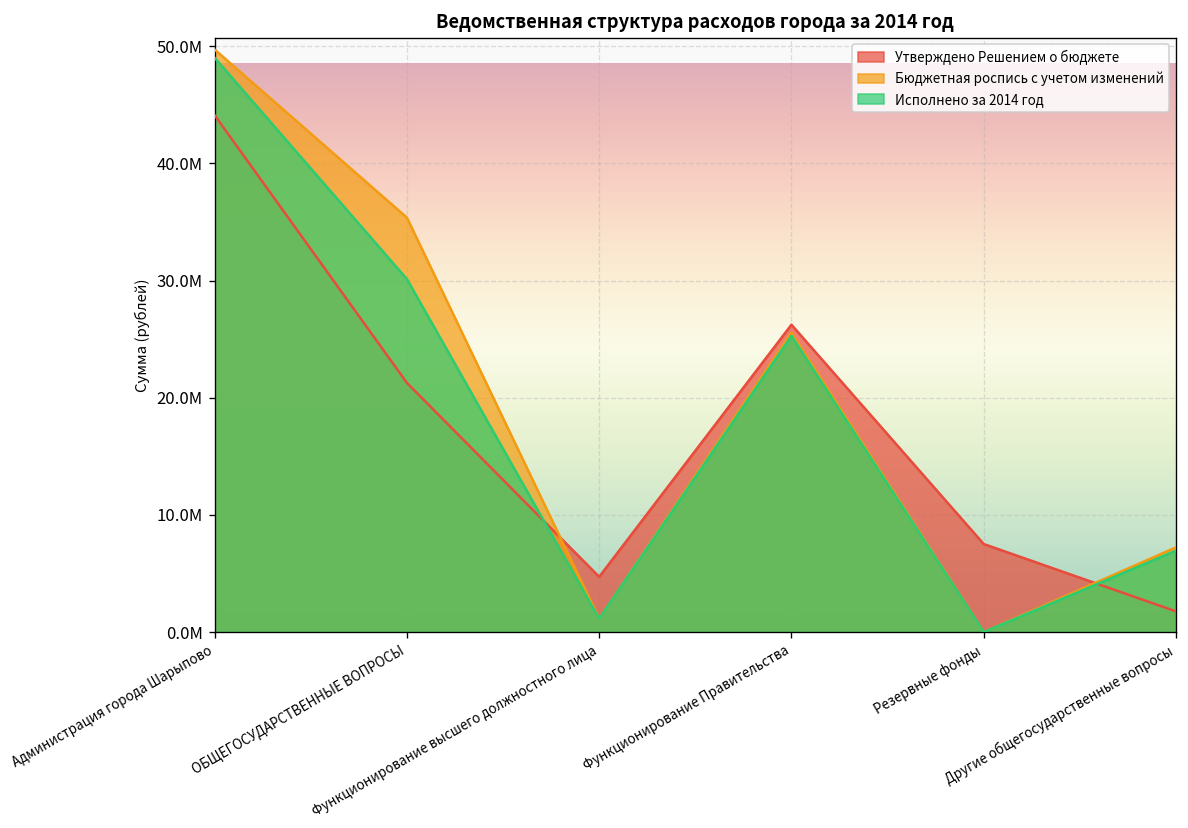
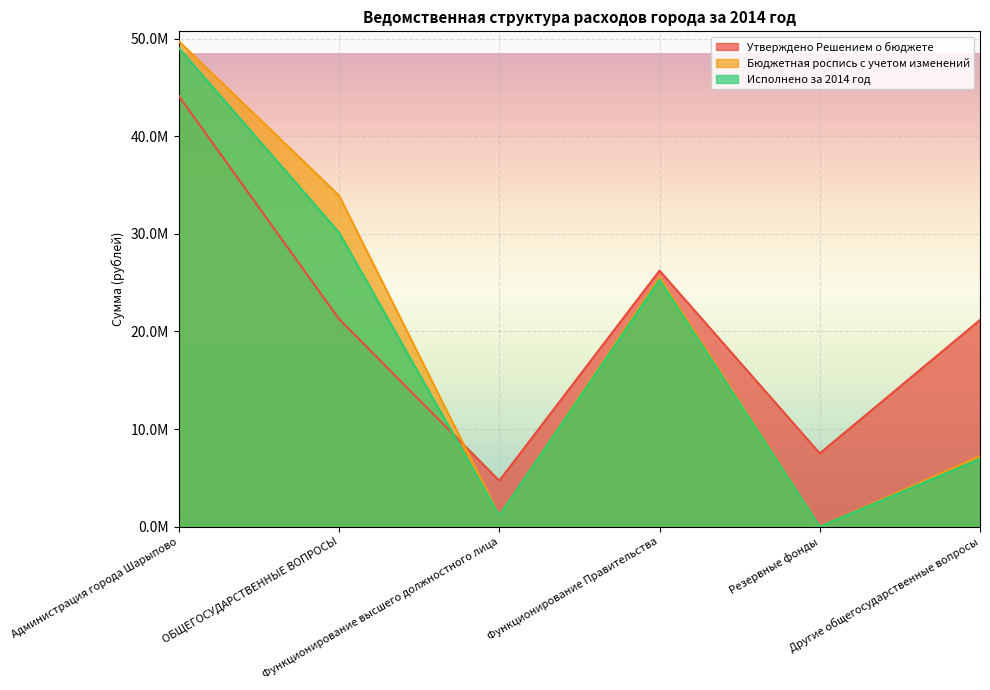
Бюджетная роспись с учетом изменений, ОБЩЕГОСУДАРСТВЕННЫЕ ВОПРОСЫ: 35000000 -> 34000000
Утверждено Решением о бюджете, Другие общегосударственные вопросы: 2000000 -> 21000000
